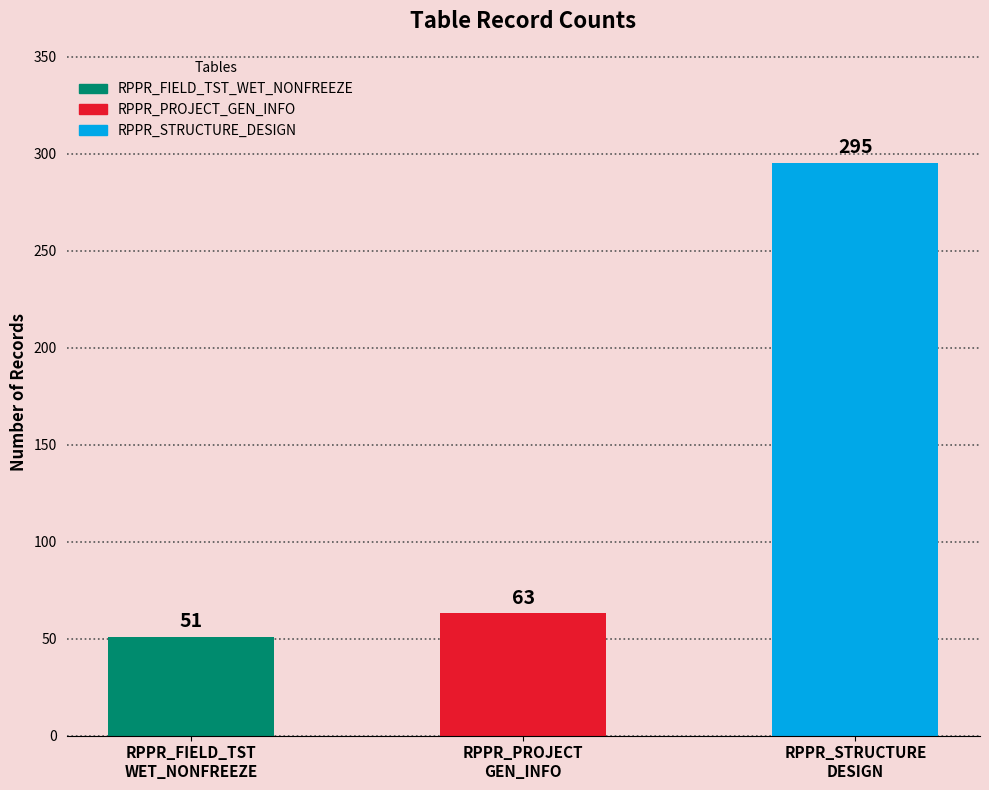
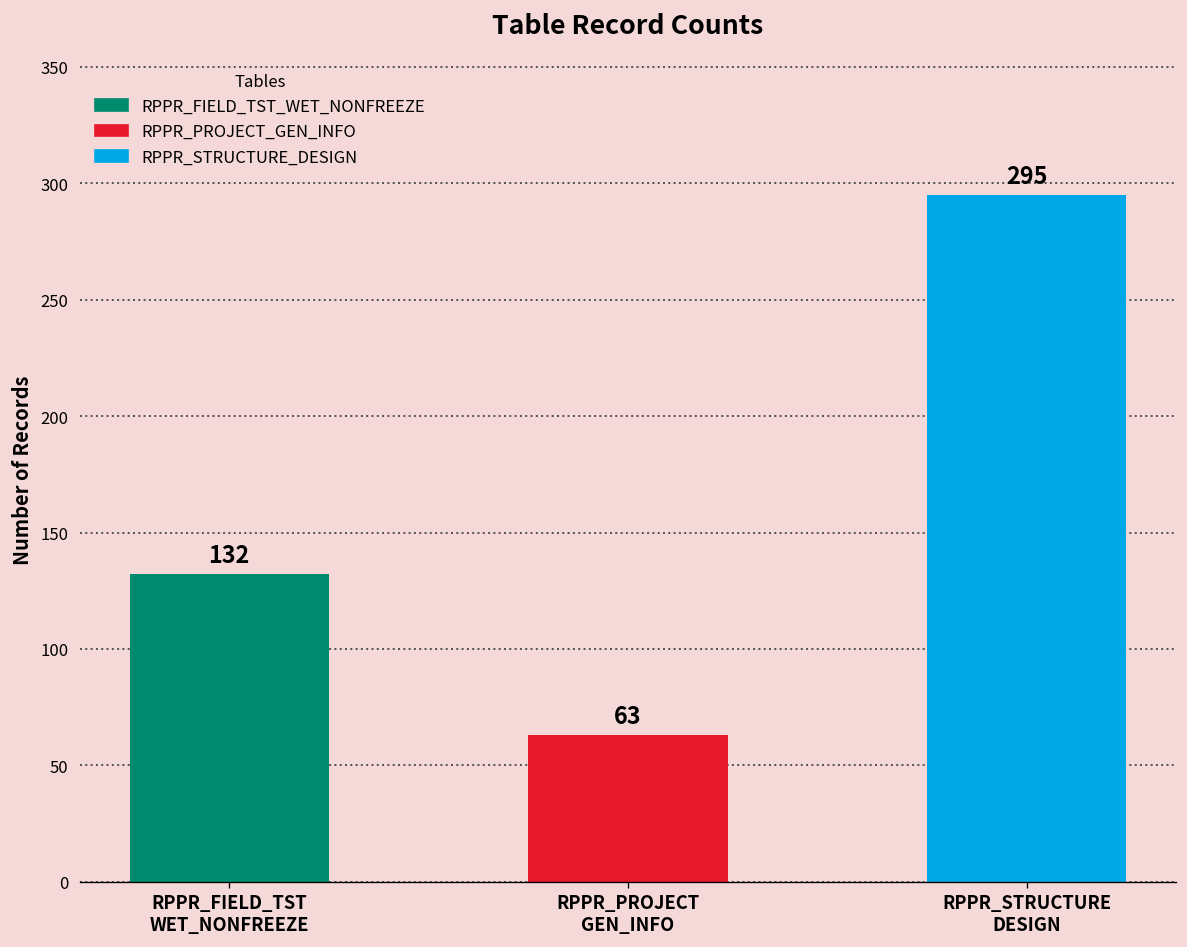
RPPR_FIELD_TST WET_NONFREEZE: 51 -> 132
